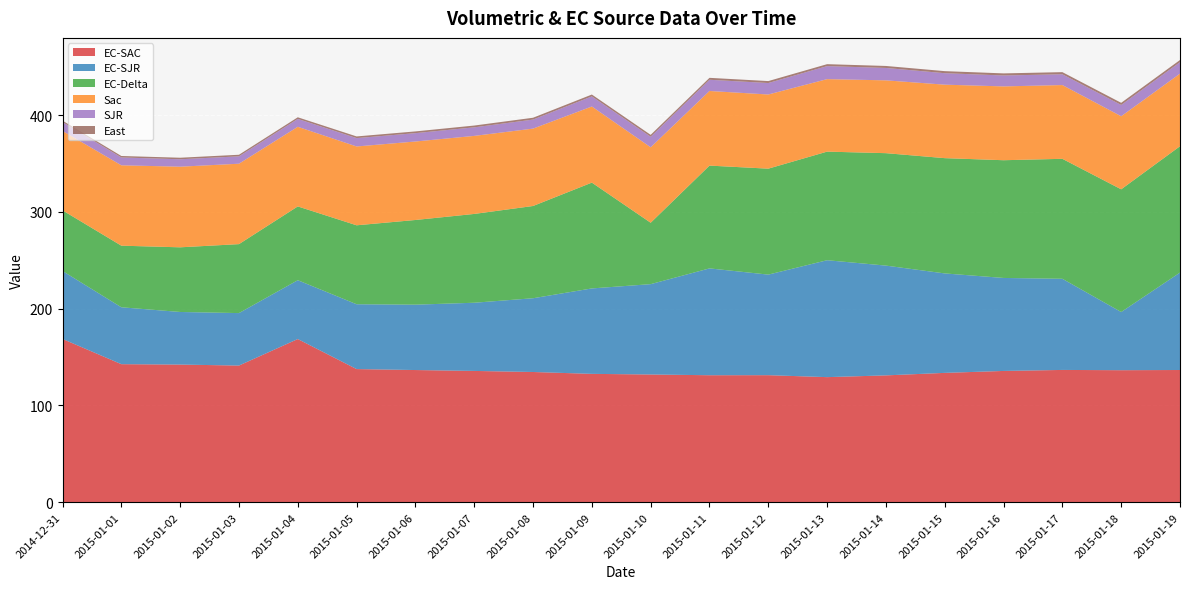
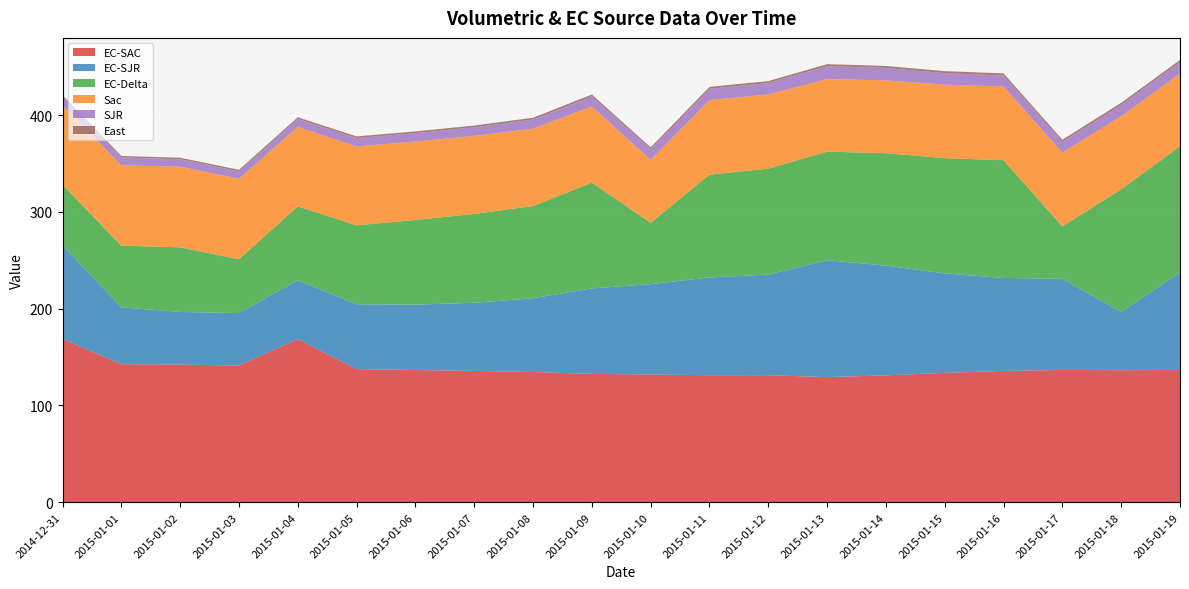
EC-SJR, 2014-12-31: 70 -> 100
EC-Delta, 2015-01-03: 70 -> 60
Sac, 2015-01-10: 80 -> 60
EC-SJR, 2015-01-11: 110 -> 100
EC-Delta, 2015-01-17: 120 -> 50
